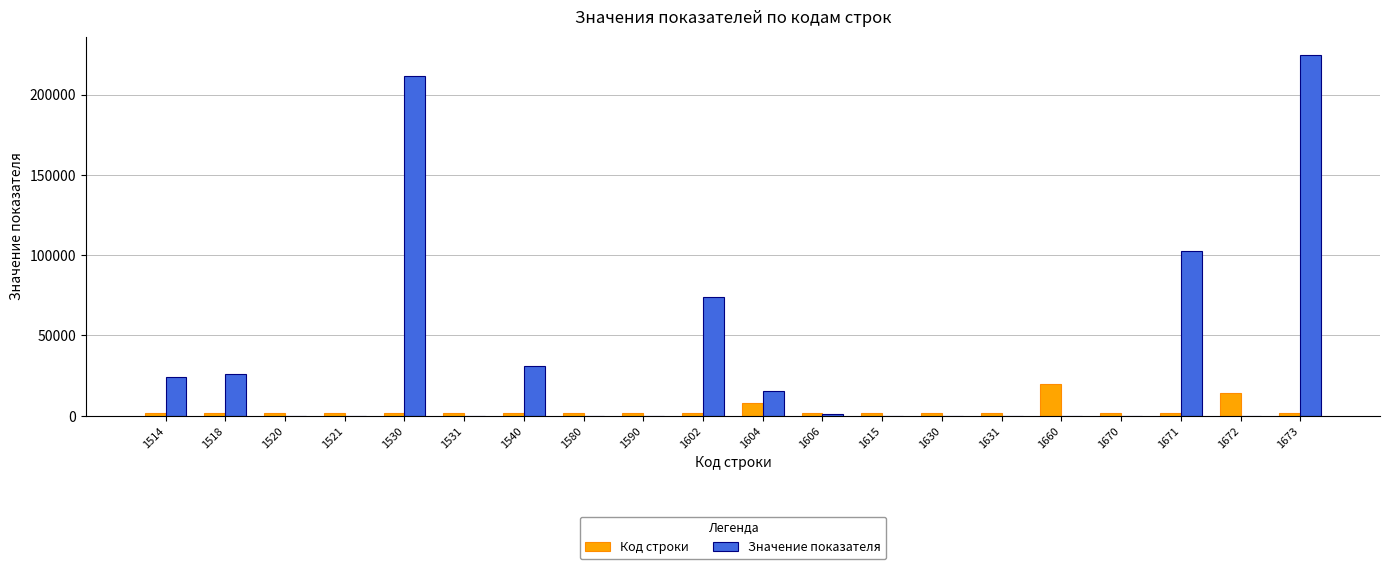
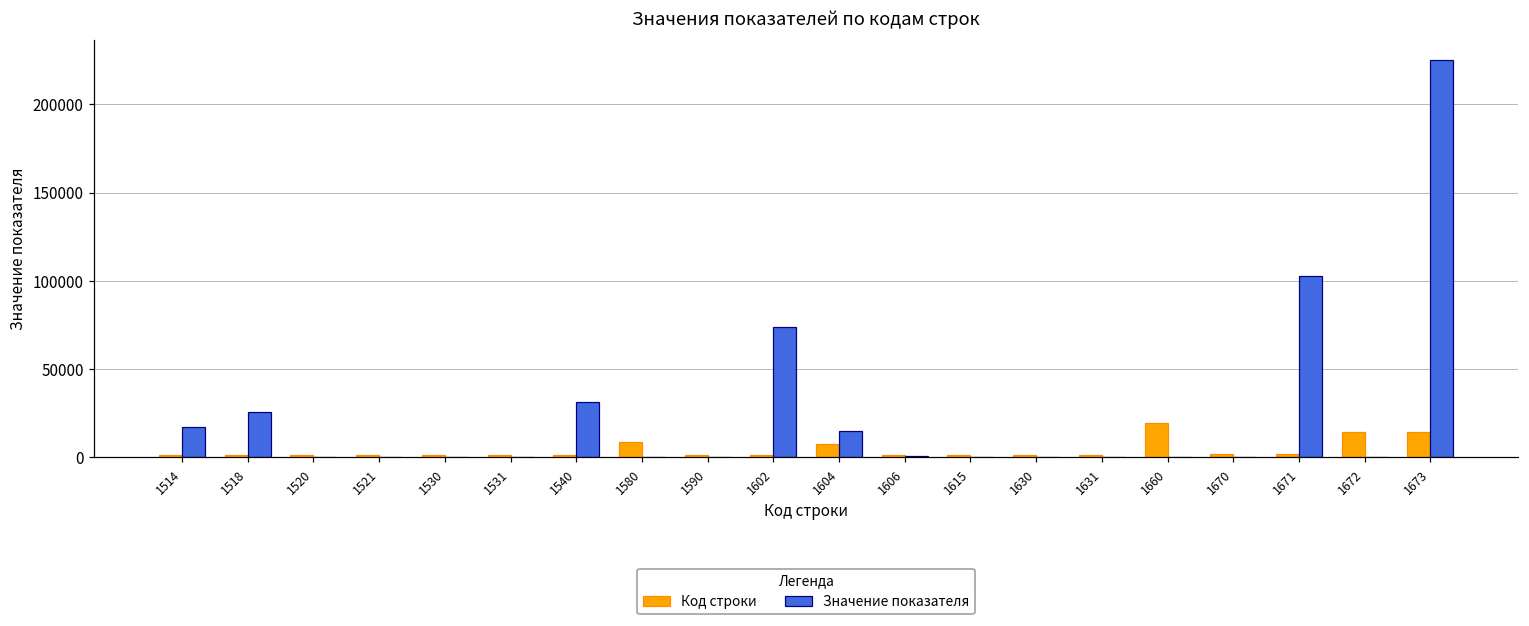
Значение показателя, 1514: 24000 -> 17000
Значение показателя, 1530: 212000 -> 0
Код строки, 1580: 2000 -> 9000
Код строки, 1673: 2000 -> 15000
